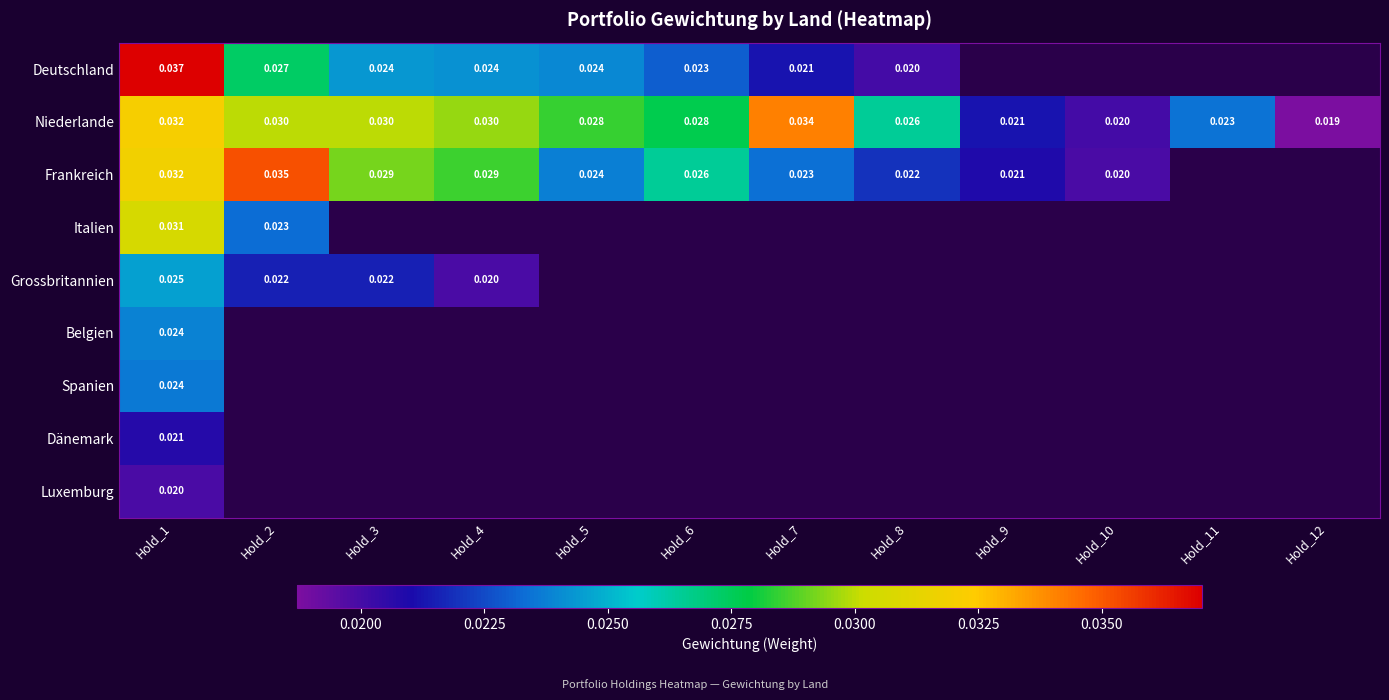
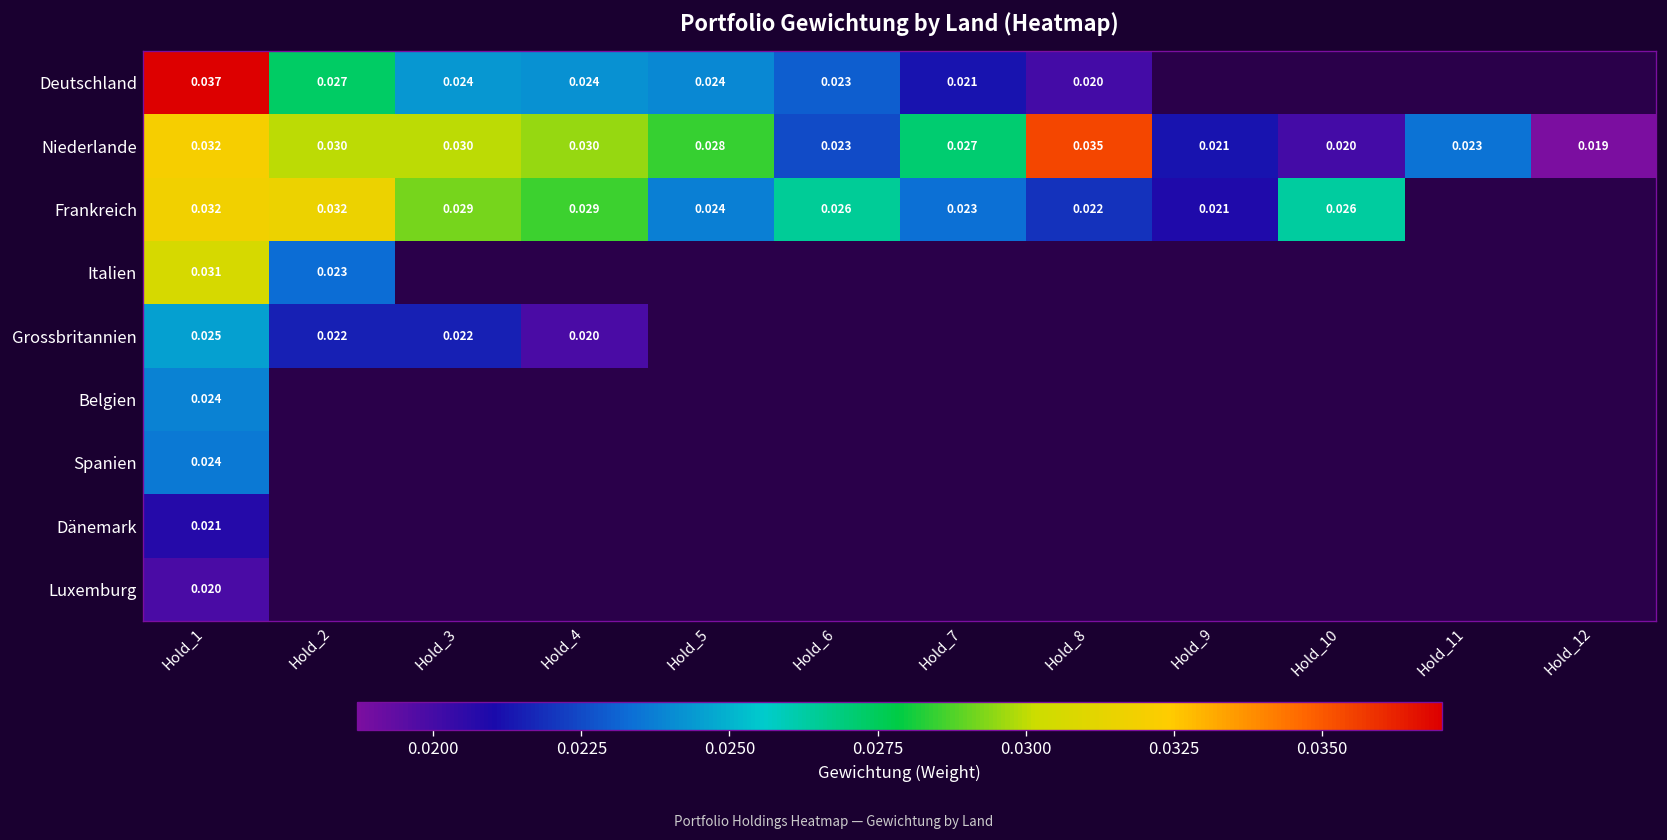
Niederlande, Hold_6: 0.028 -> 0.023
Niederlande, Hold_7: 0.034 -> 0.027
Niederlande, Hold_8: 0.026 -> 0.035
Frankreich, Hold_2: 0.035 -> 0.032
Frankreich, Hold_10: 0.020 -> 0.026
